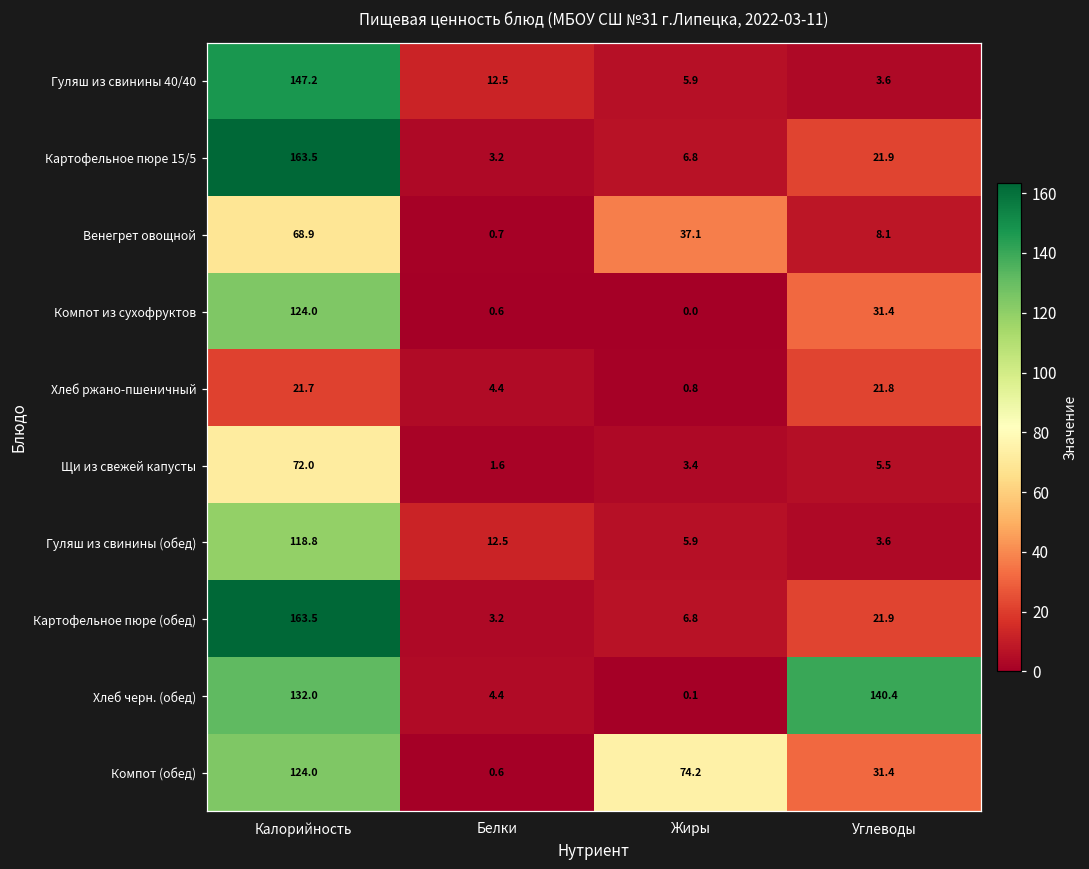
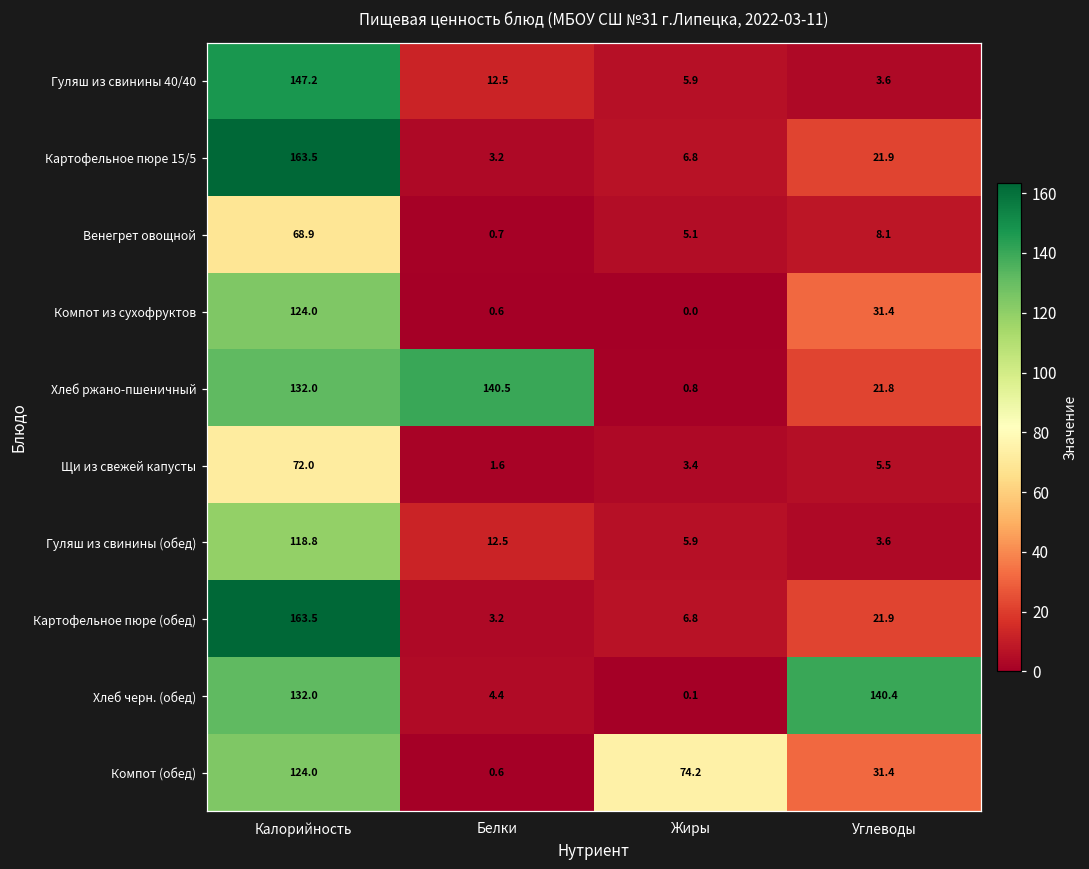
Венегрет овощной, Жиры: 37.1 -> 5.1
Хлеб ржано-пшеничный, Калорийность: 21.7 -> 132.0
Хлеб ржано-пшеничный, Белки: 4.4 -> 140.5
